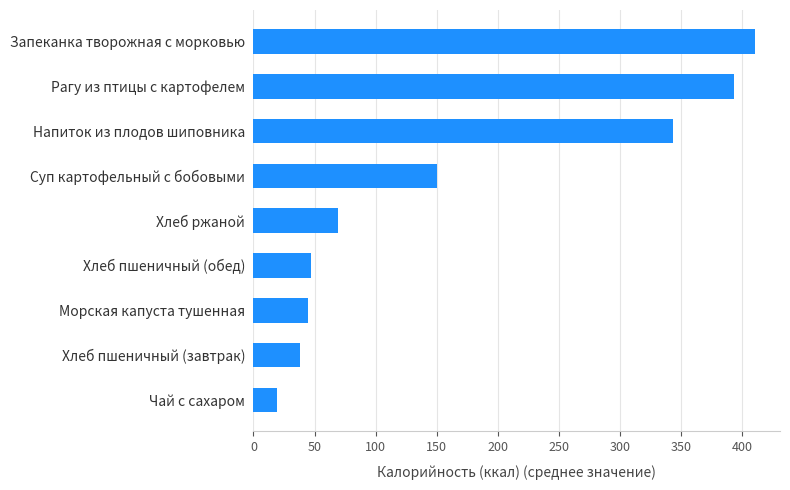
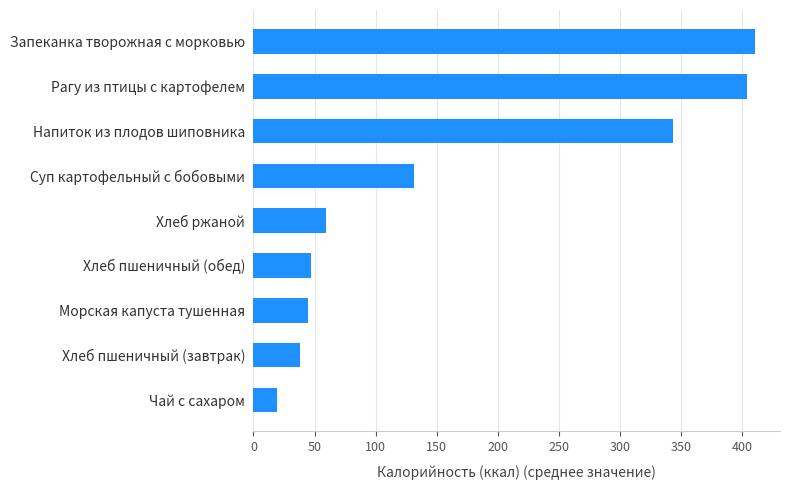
Рагу из птицы с картофелем: 394 -> 404
Суп картофельный с бобовыми: 150 -> 132
Хлеб ржаной: 69 -> 59
